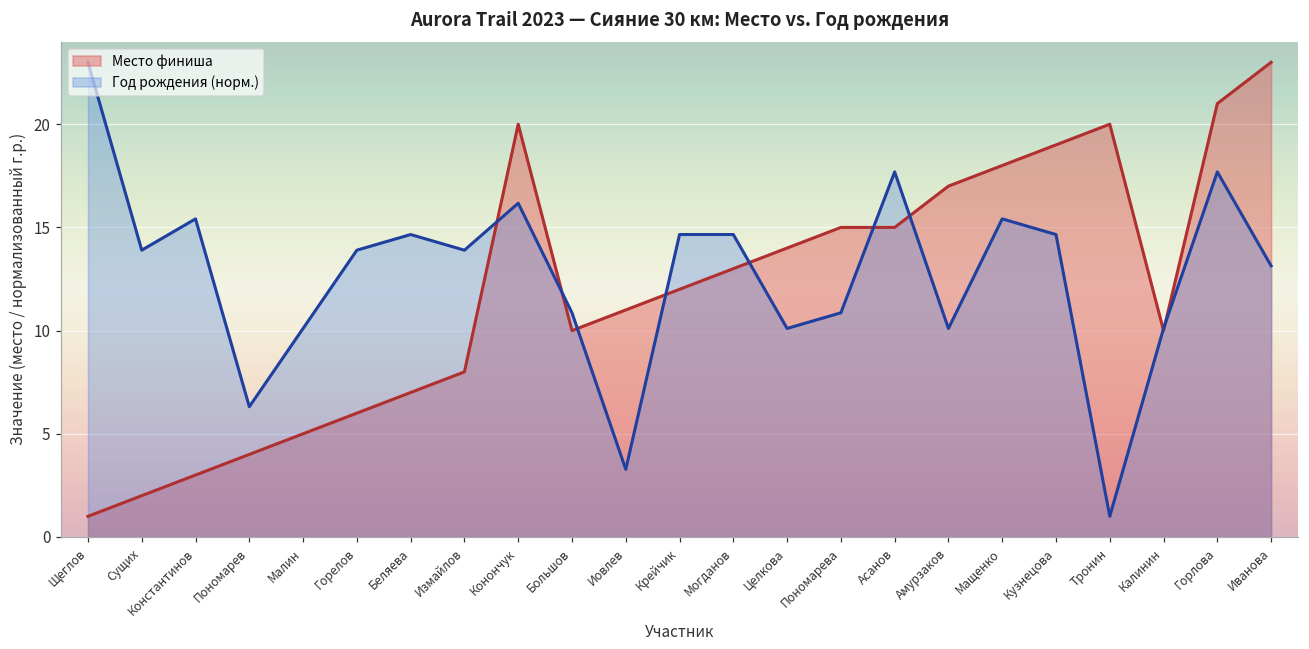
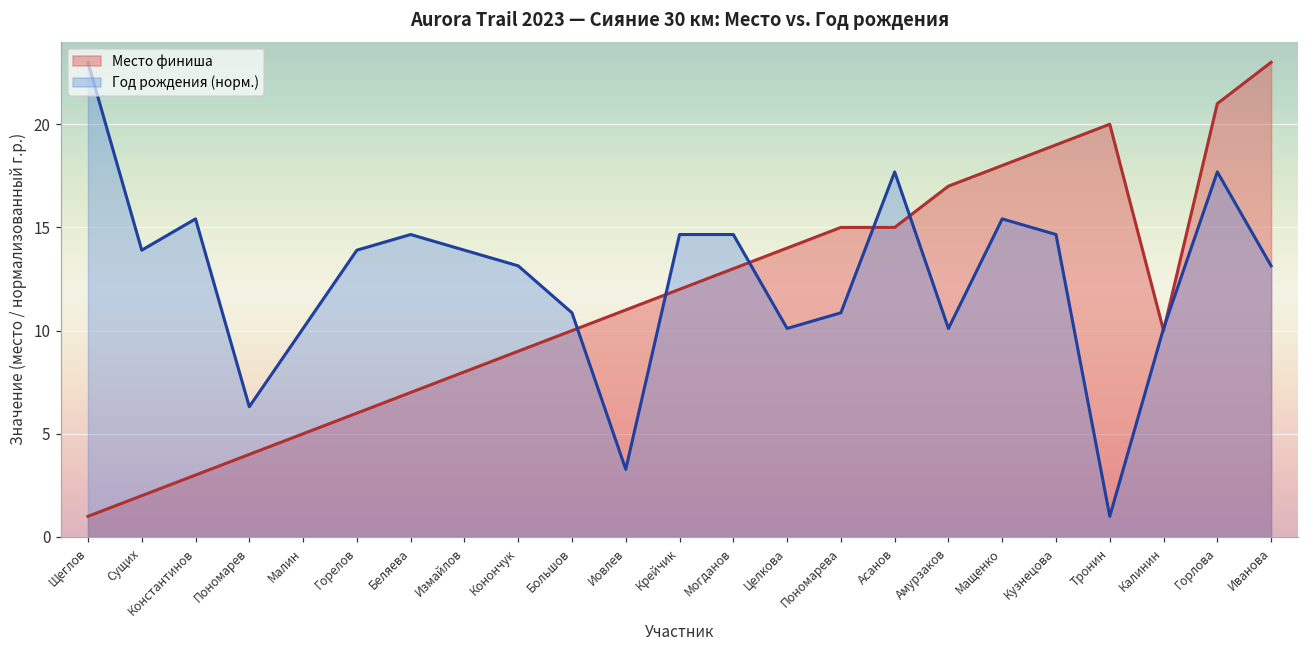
Место финиша, Конончук: 20 -> 9
Год рождения (норм.), Конончук: 16.2 -> 13.1
